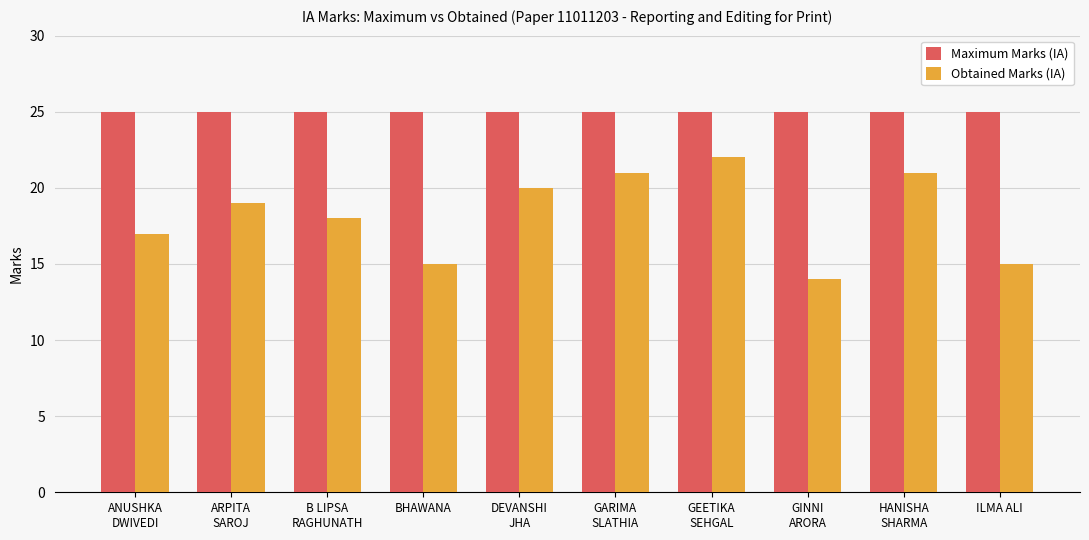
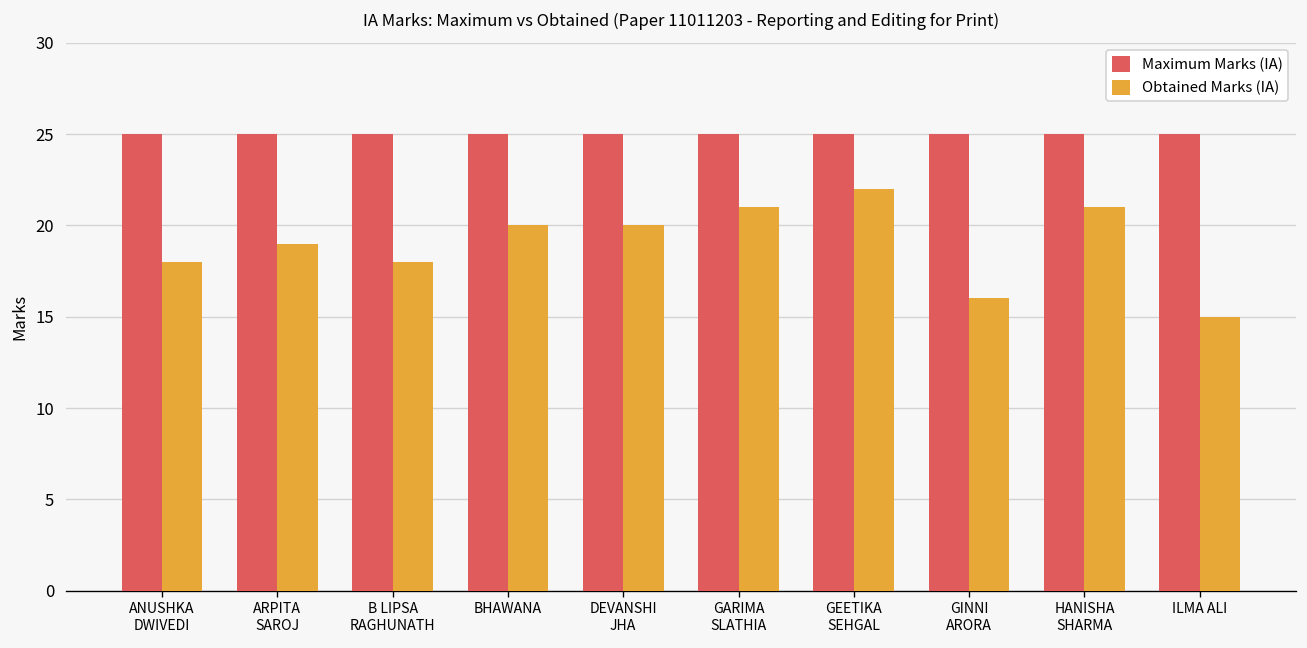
Obtained Marks (IA), ANUSHKA DWIVEDI: 17 -> 18
Obtained Marks (IA), BHAWANA: 15 -> 20
Obtained Marks (IA), GINNI ARORA: 14 -> 16
